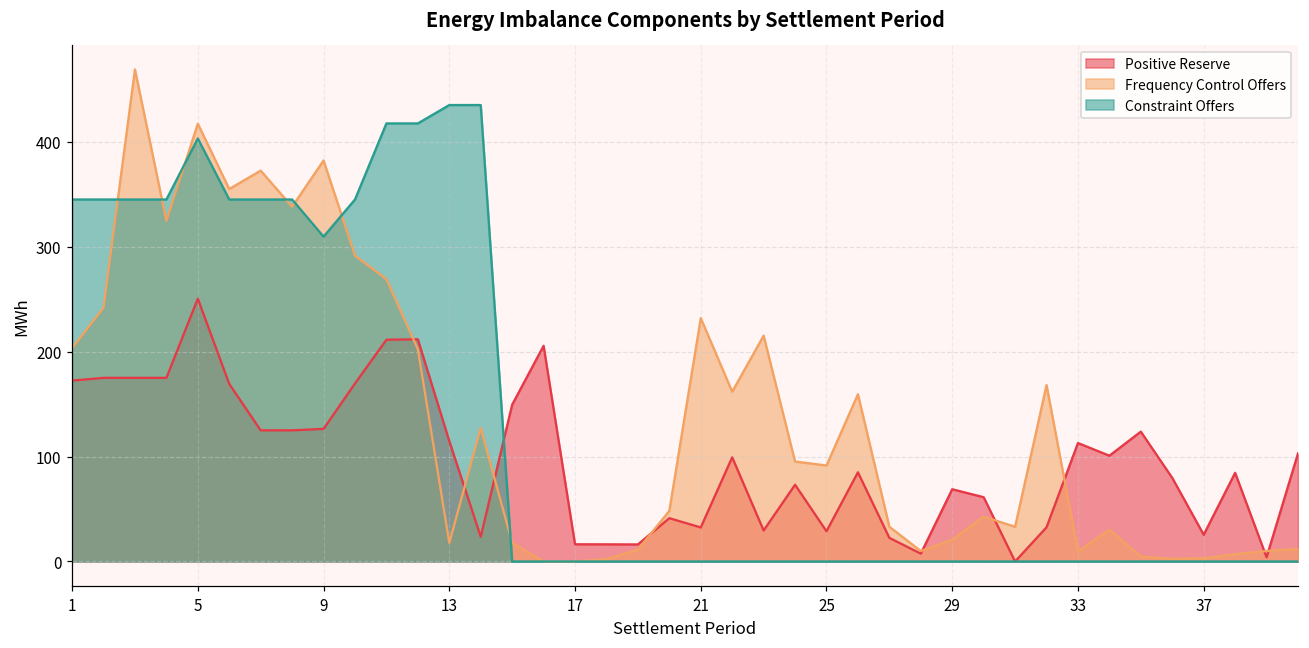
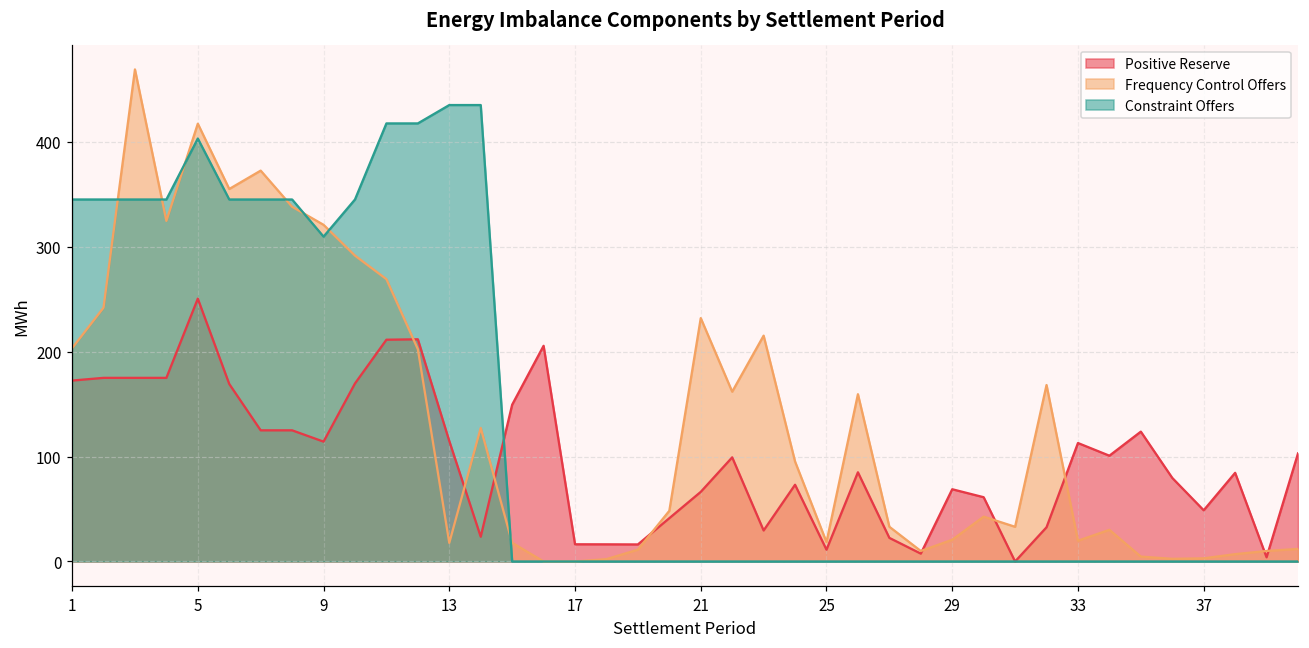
Positive Reserve, 9: 130 -> 110
Frequency Control Offers, 9: 380 -> 320
Positive Reserve, 21: 30 -> 70
Positive Reserve, 25: 30 -> 10
Frequency Control Offers, 25: 90 -> 20
Frequency Control Offers, 33: 10 -> 20
Positive Reserve, 37: 30 -> 50
